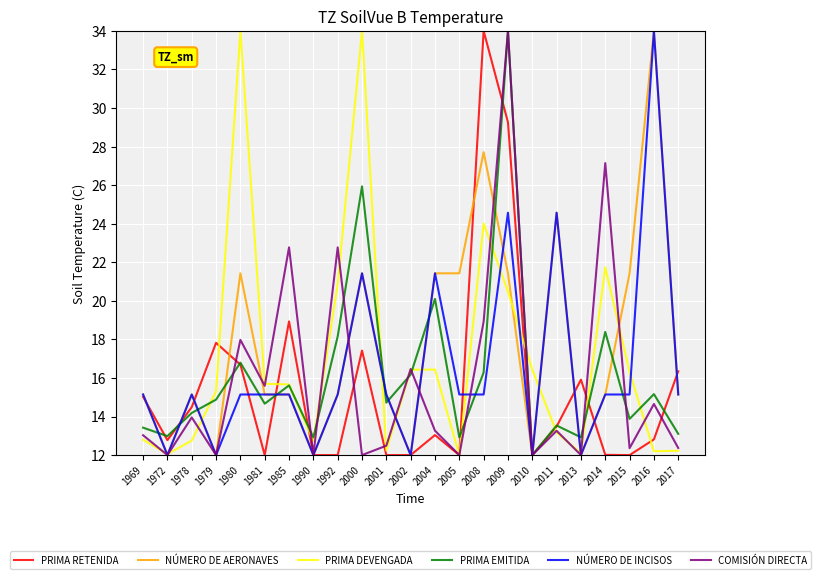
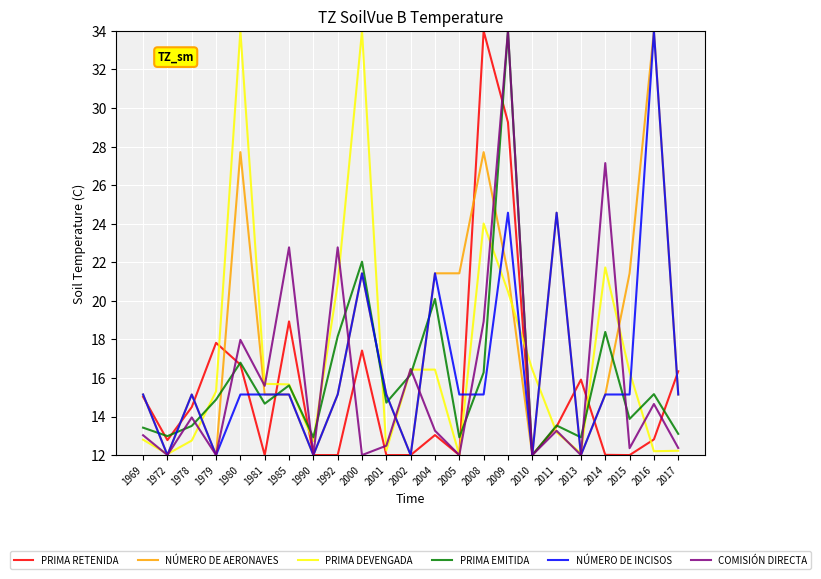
PRIMA EMITIDA, 1978: 14.2 -> 13.5
NÚMERO DE AERONAVES, 1980: 21.4 -> 27.7
PRIMA EMITIDA, 2000: 25.9 -> 22.0
